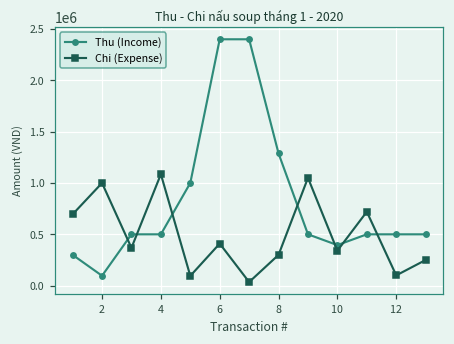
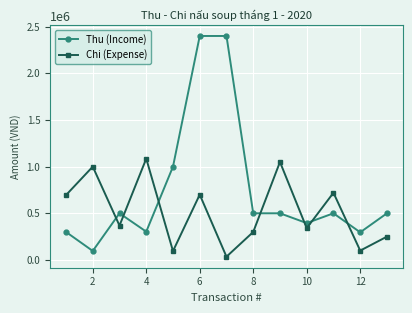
Thu (Income), 4: 500000 -> 300000
Chi (Expense), 6: 400000 -> 700000
Thu (Income), 8: 1300000 -> 500000
Thu (Income), 12: 500000 -> 300000
